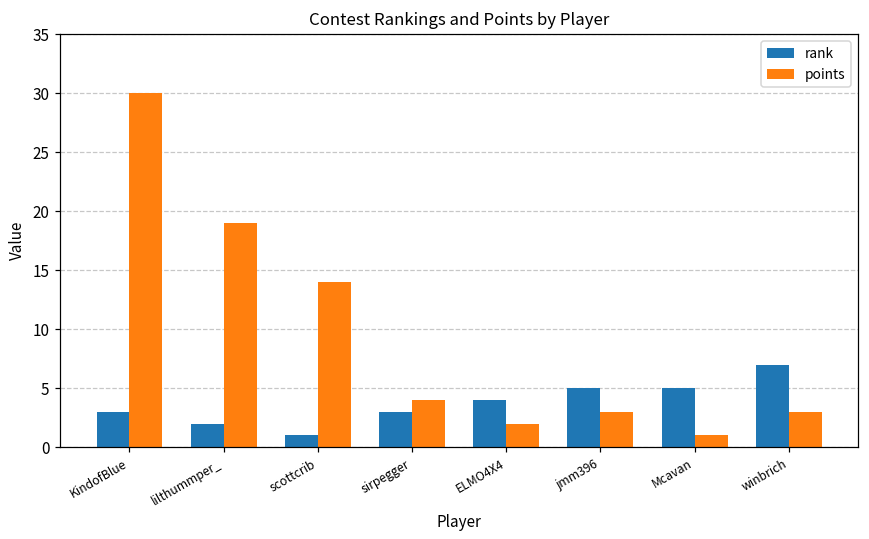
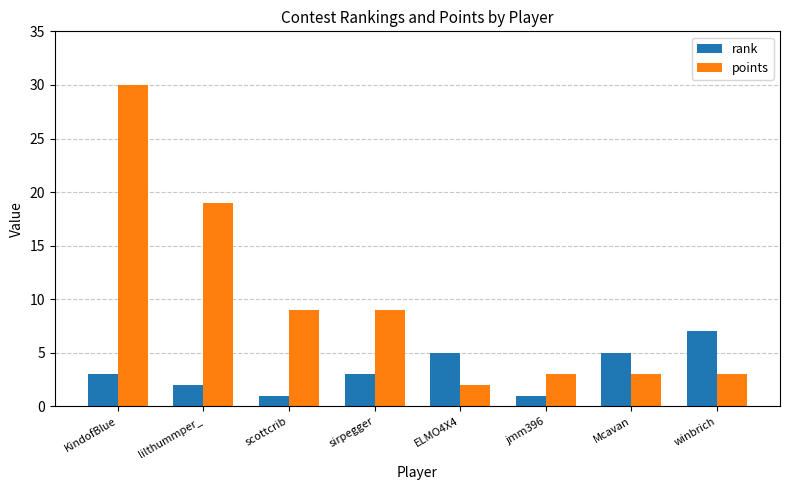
points, scottcrib: 14 -> 9
points, sirpegger: 4 -> 9
rank, ELMO4X4: 4 -> 5
rank, jmm396: 5 -> 1
points, Mcavan: 1 -> 3
